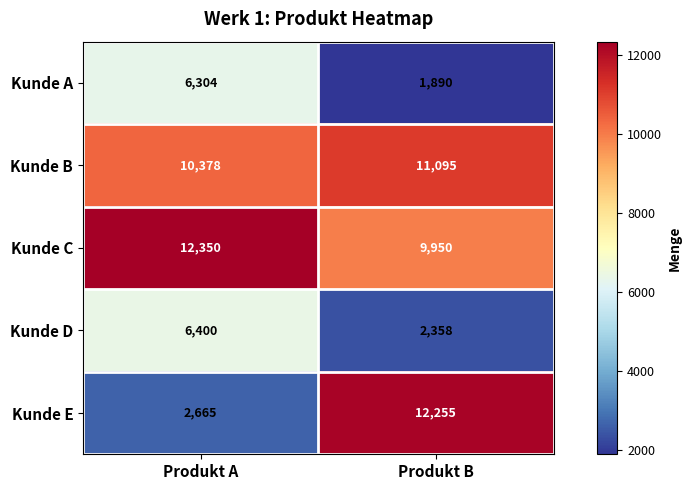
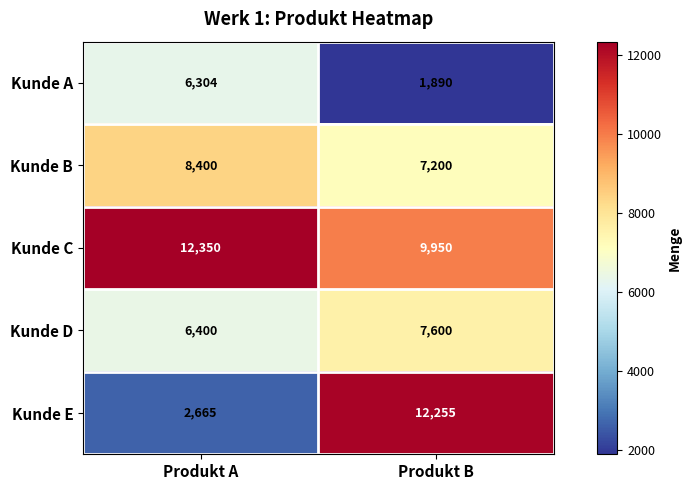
Kunde B, Produkt A: 10,378 -> 8,400
Kunde B, Produkt B: 11,095 -> 7,200
Kunde D, Produkt B: 2,358 -> 7,600
